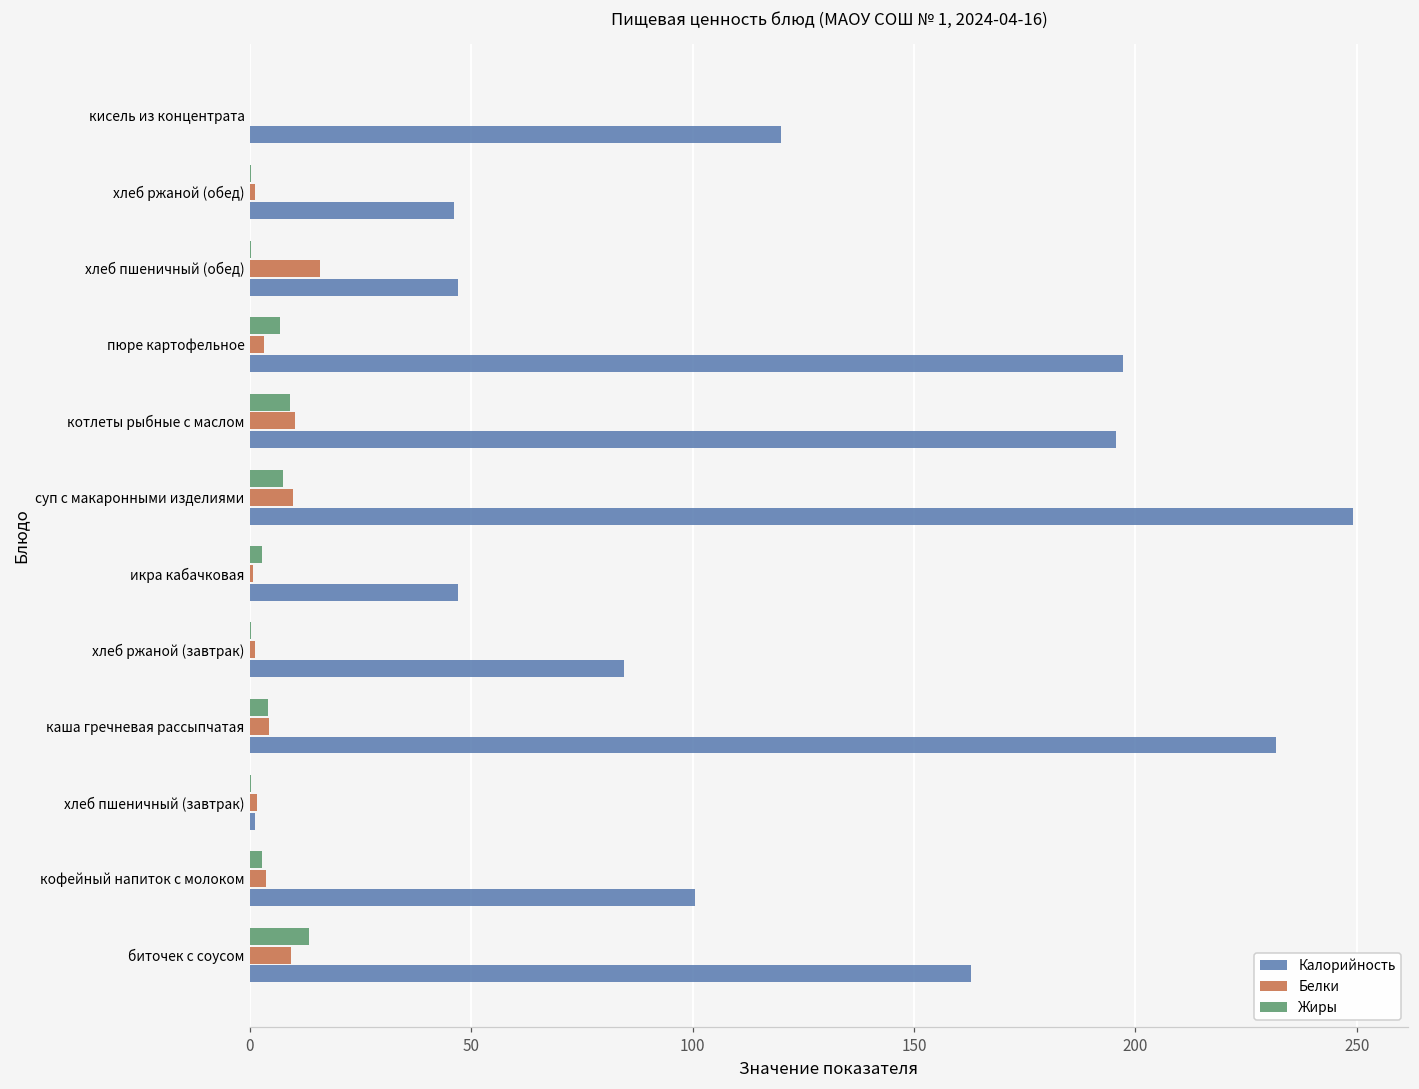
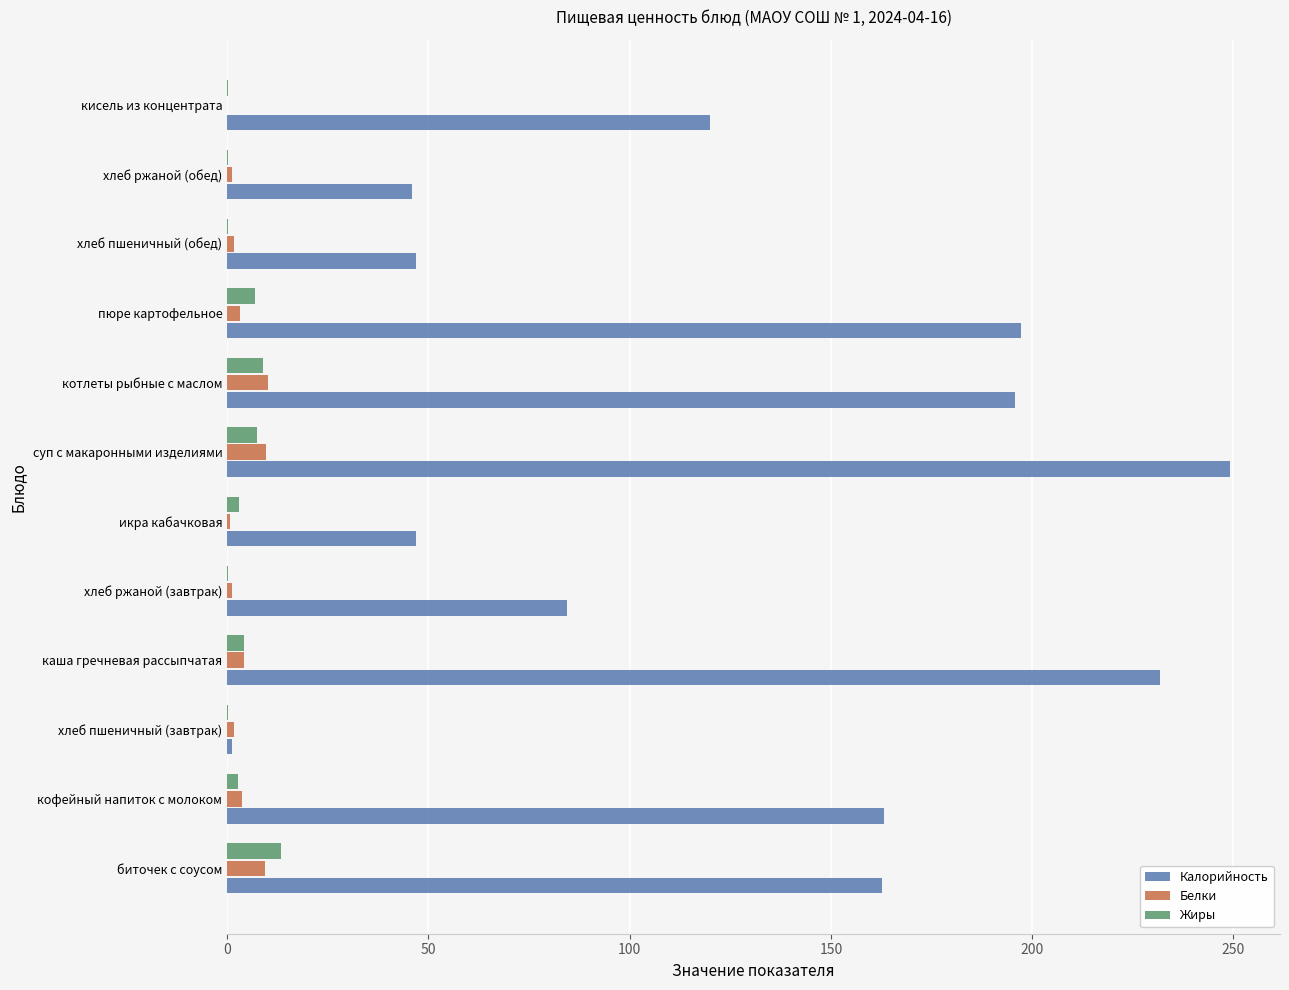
Белки, хлеб пшеничный (обед): 16 -> 2
Калорийность, кофейный напиток с молоком: 101 -> 163
